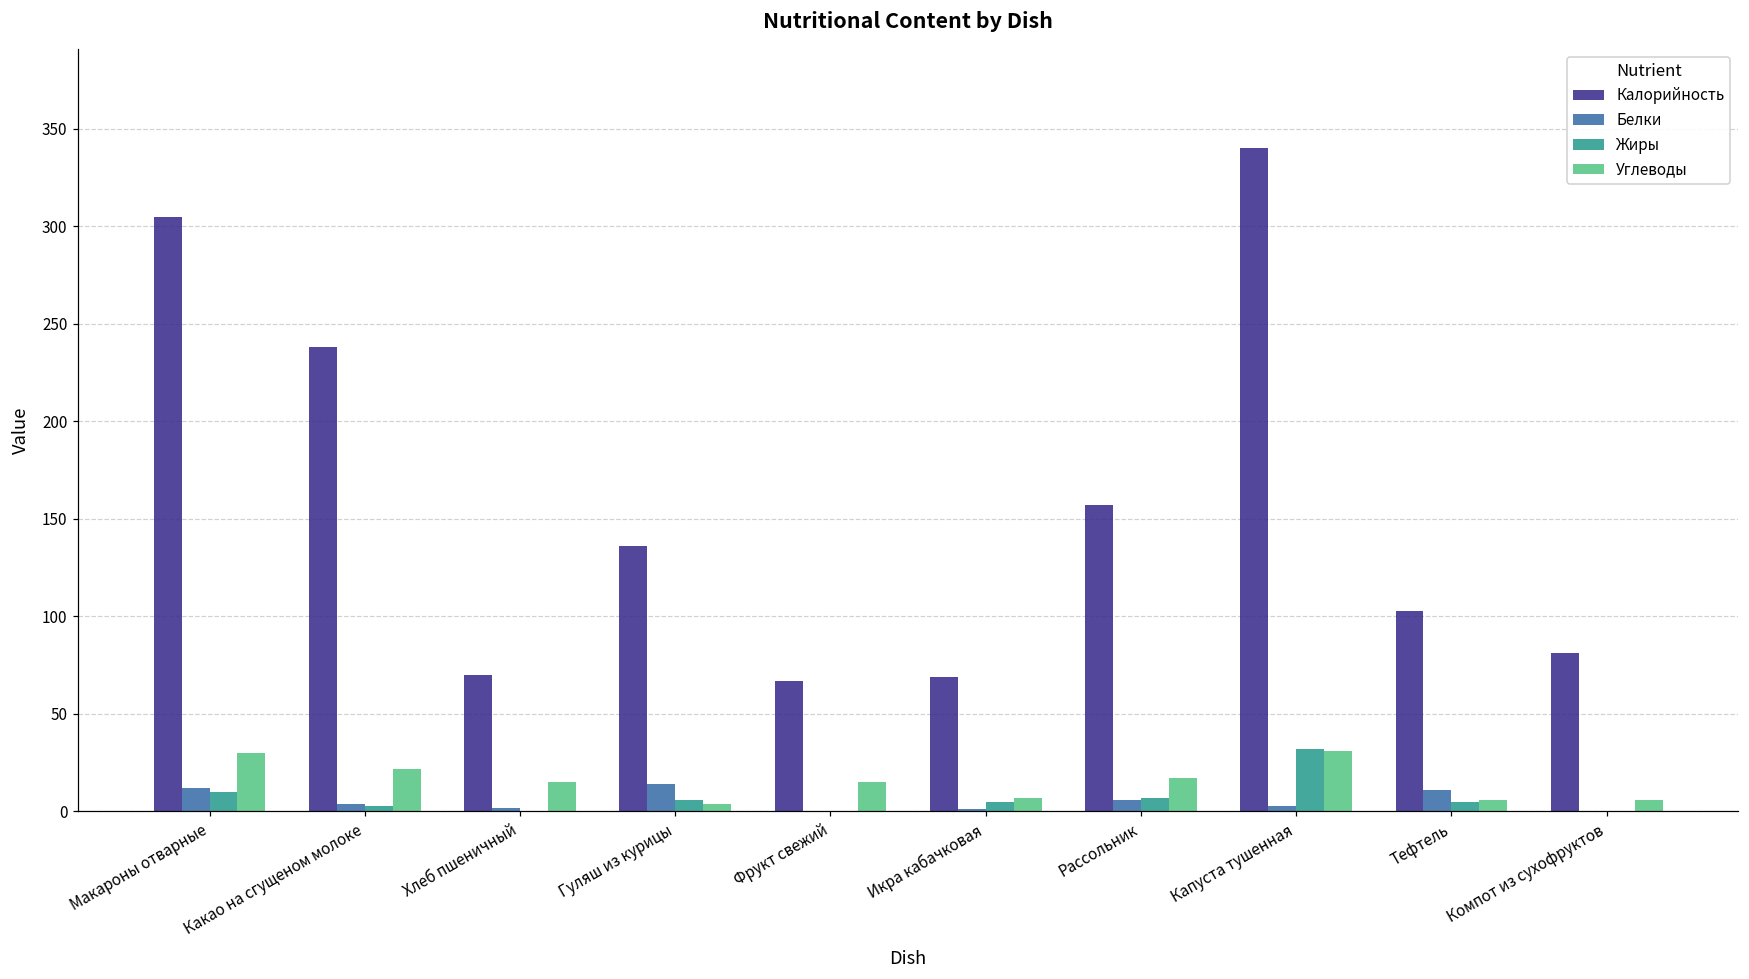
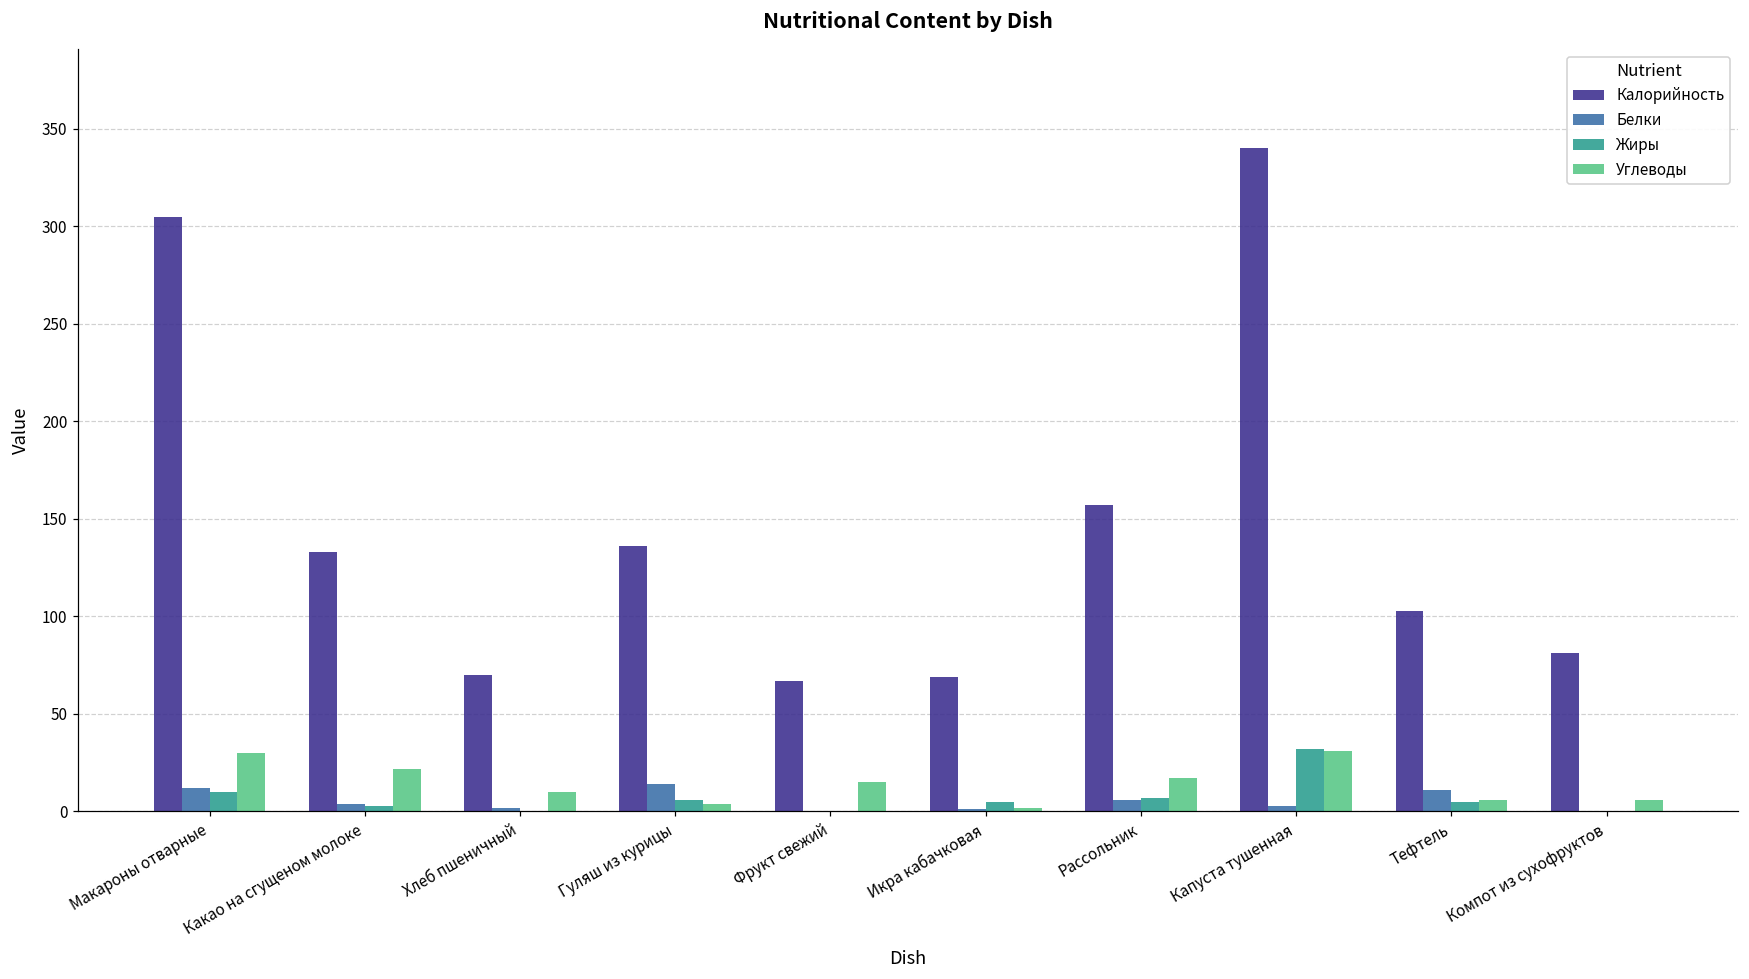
Калорийность, Какао на сгущеном молоке: 238 -> 133
Углеводы, Хлеб пшеничный: 15 -> 10
Углеводы, Икра кабачковая: 7 -> 2
